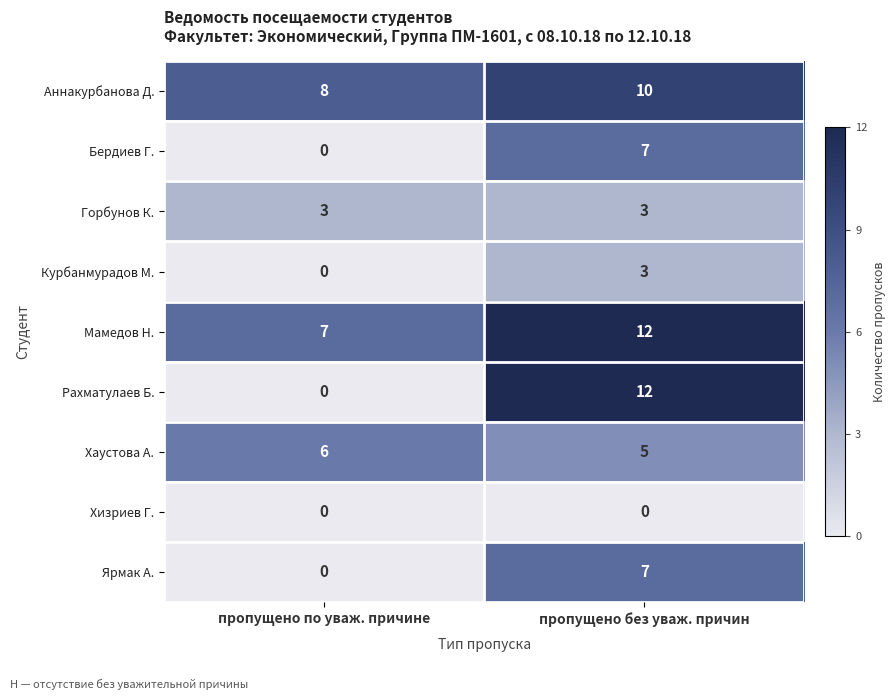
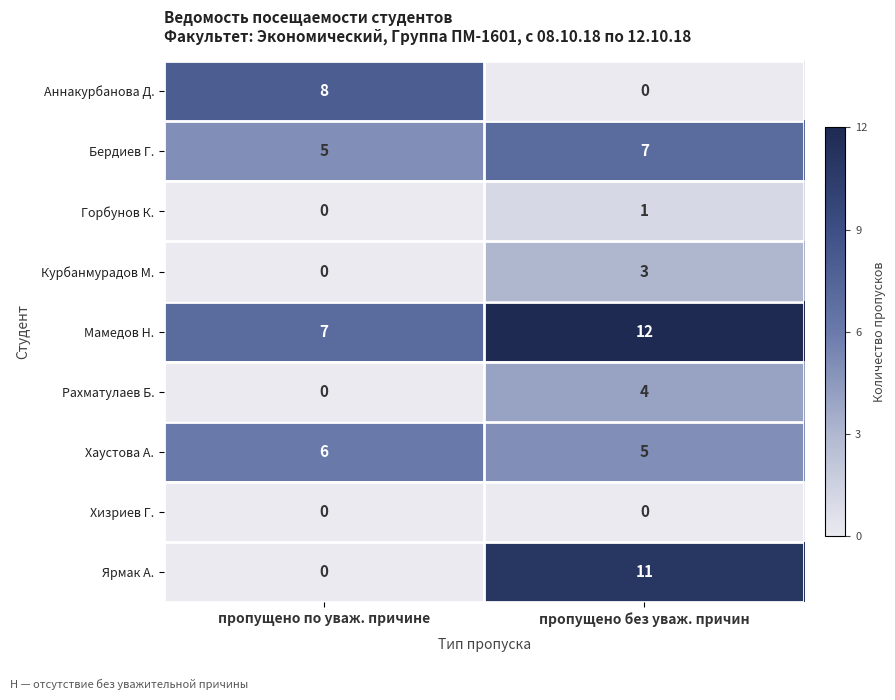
Аннакурбанова Д., пропущено без уваж. причин: 10 -> 0
Бердиев Г., пропущено по уваж. причине: 0 -> 5
Горбунов К., пропущено по уваж. причине: 3 -> 0
Горбунов К., пропущено без уваж. причин: 3 -> 1
Рахматулаев Б., пропущено без уваж. причин: 12 -> 4
Ярмак А., пропущено без уваж. причин: 7 -> 11
